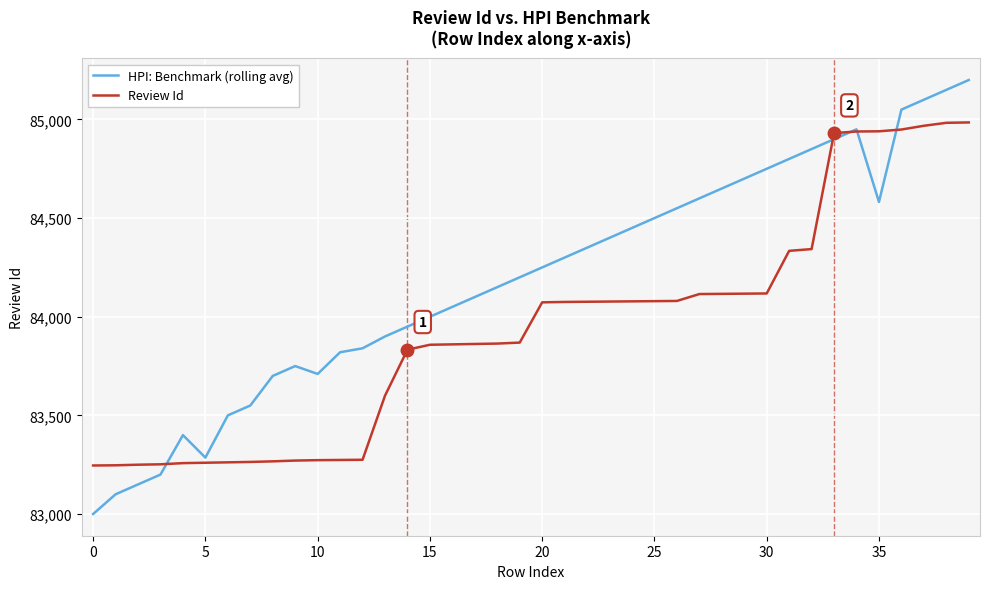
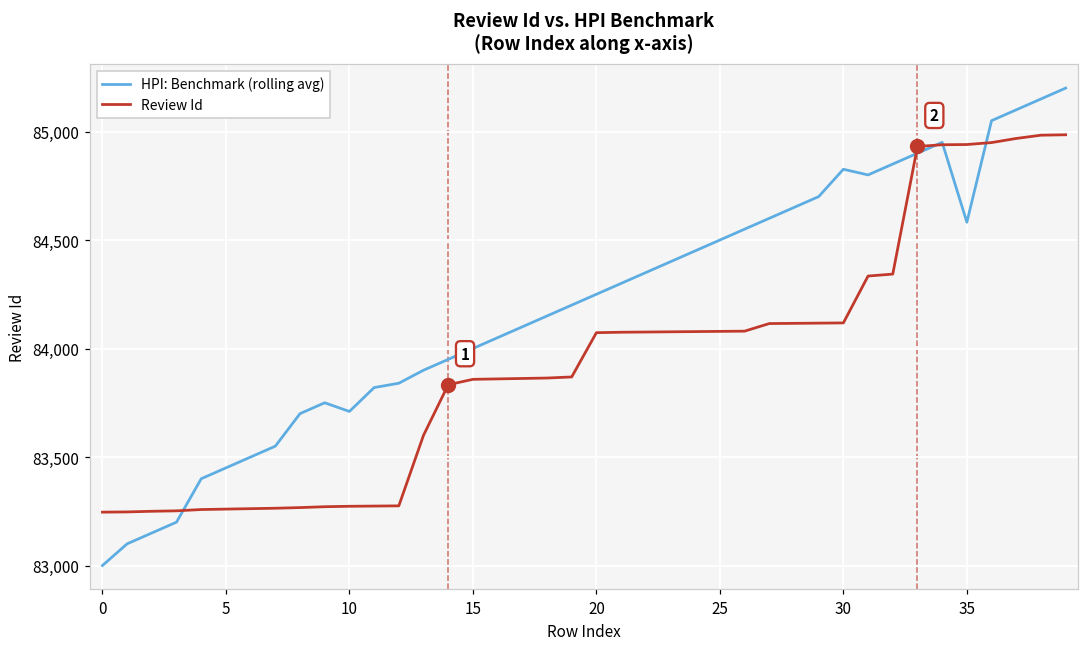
HPI: Benchmark (rolling avg), 5: 83,290 -> 83,450
HPI: Benchmark (rolling avg), 30: 84,750 -> 84,830
